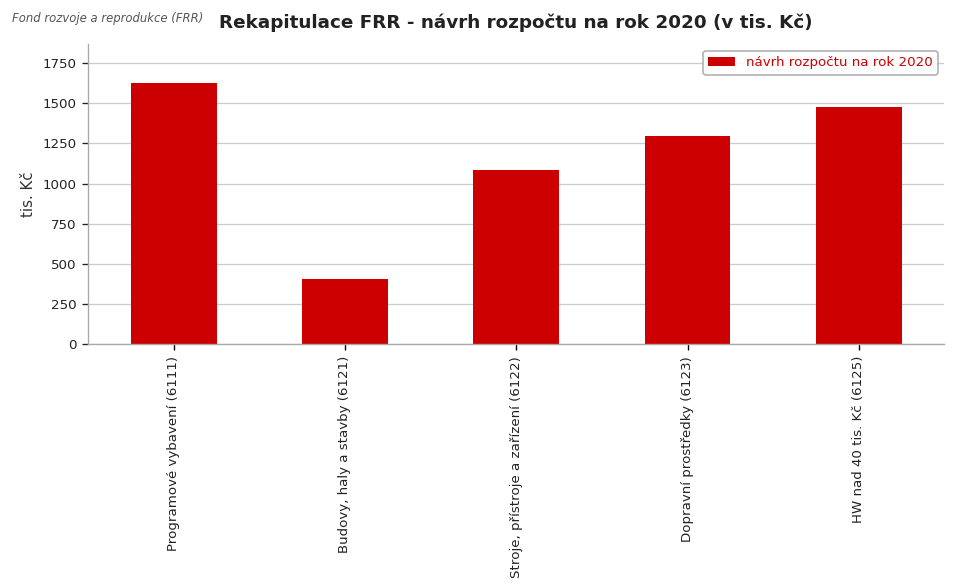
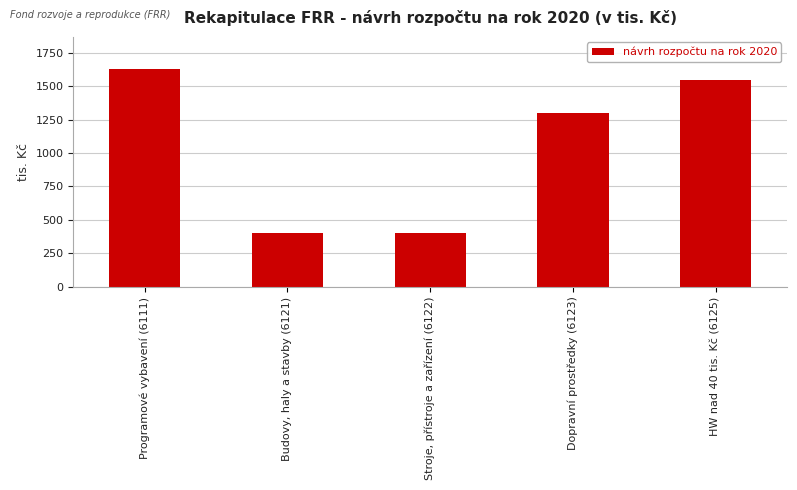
Stroje, přístroje a zařízení (6122): 1080 -> 400
HW nad 40 tis. Kč (6125): 1480 -> 1540
